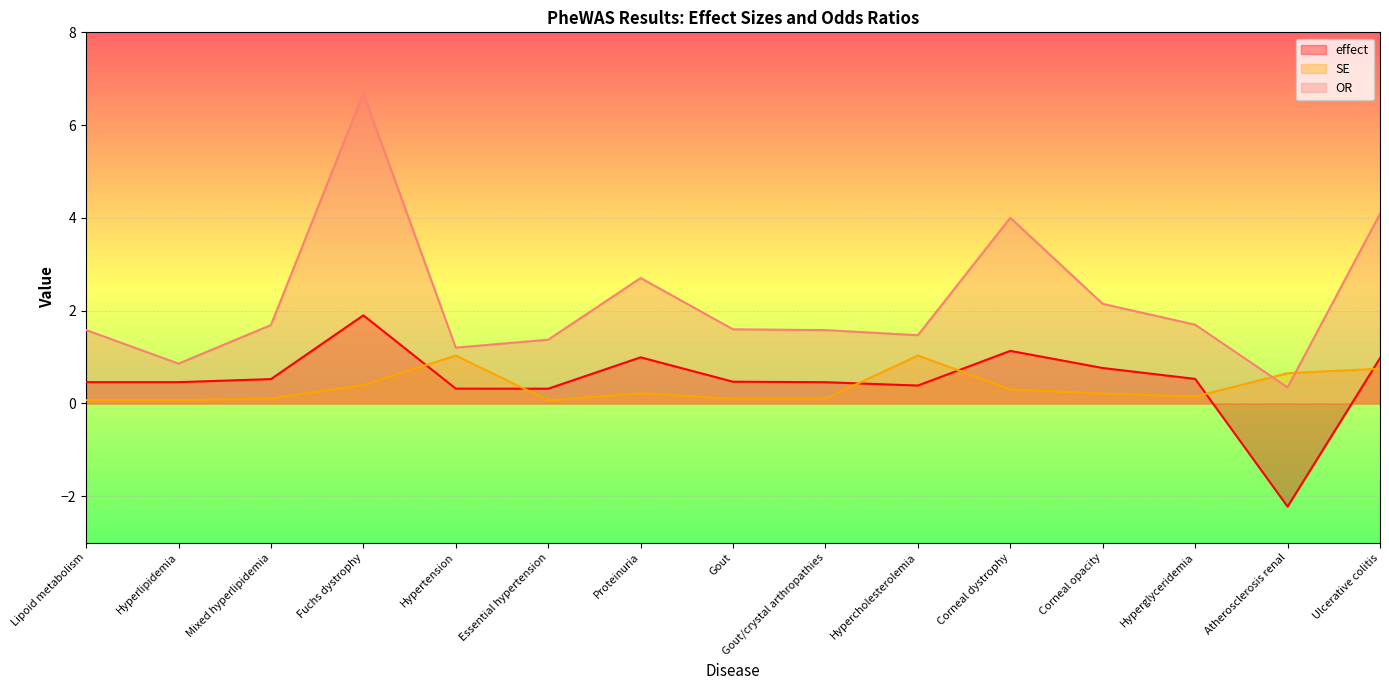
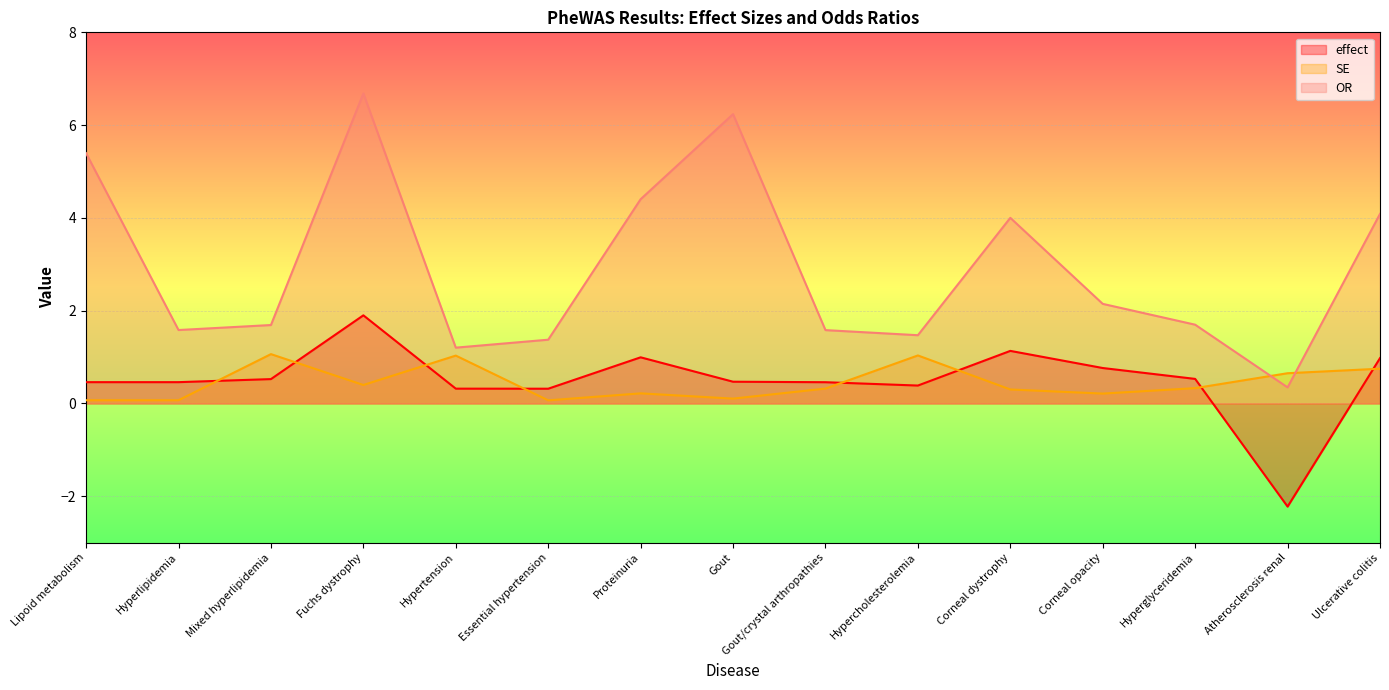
OR, Lipoid metabolism: 1.6 -> 5.4
OR, Hyperlipidemia: 0.9 -> 1.6
SE, Mixed hyperlipidemia: 0.1 -> 1.1
OR, Proteinuria: 2.7 -> 4.4
OR, Gout: 1.6 -> 6.2
SE, Gout/crystal arthropathies: 0.1 -> 0.3
SE, Hyperglyceridemia: 0.1 -> 0.3
